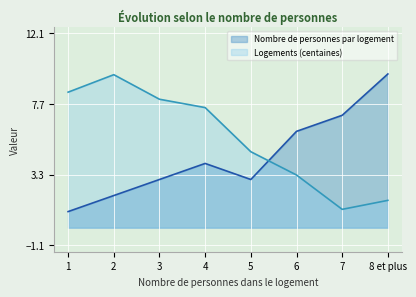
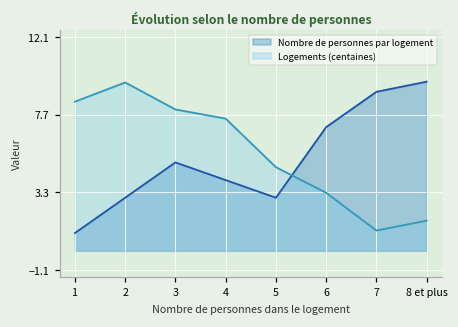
Nombre de personnes par logement, 2: 2 -> 3
Nombre de personnes par logement, 3: 3 -> 5
Nombre de personnes par logement, 6: 6 -> 7
Nombre de personnes par logement, 7: 7 -> 9
